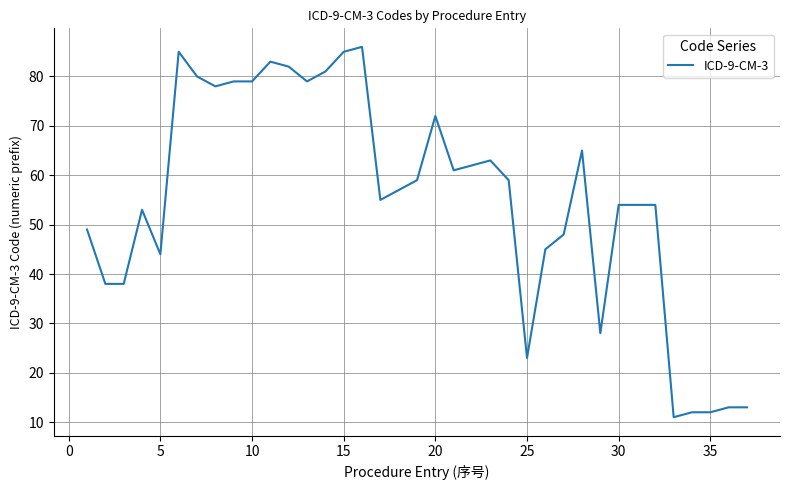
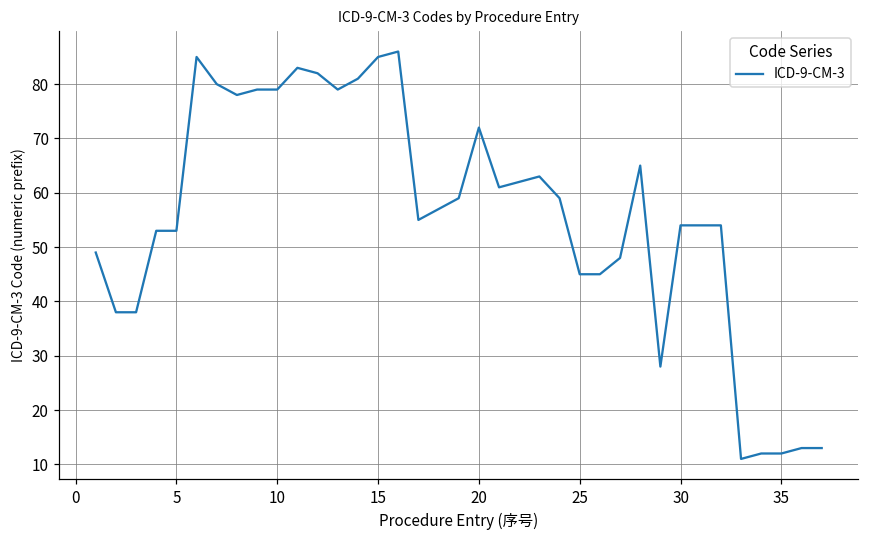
5: 44 -> 53
25: 23 -> 45
